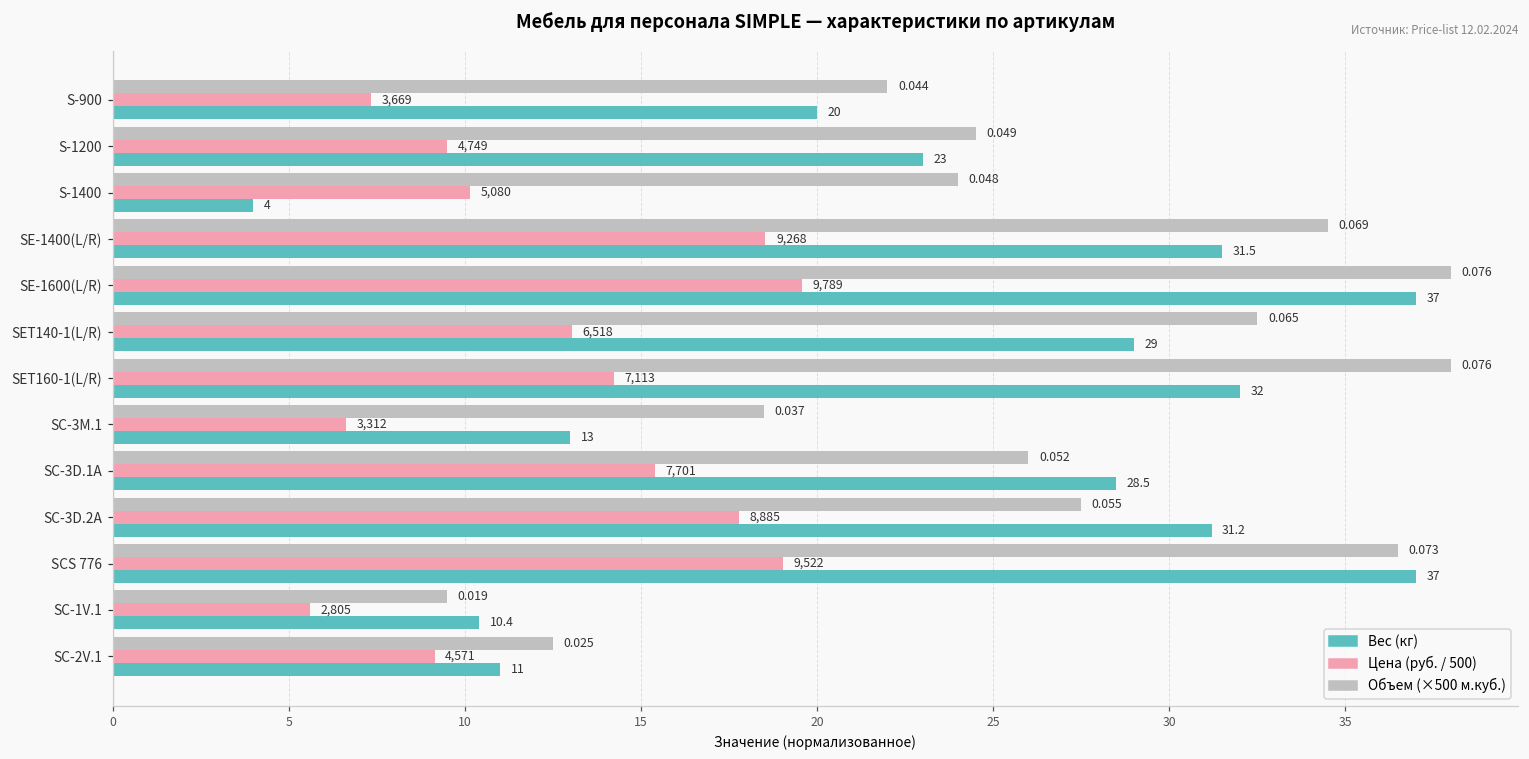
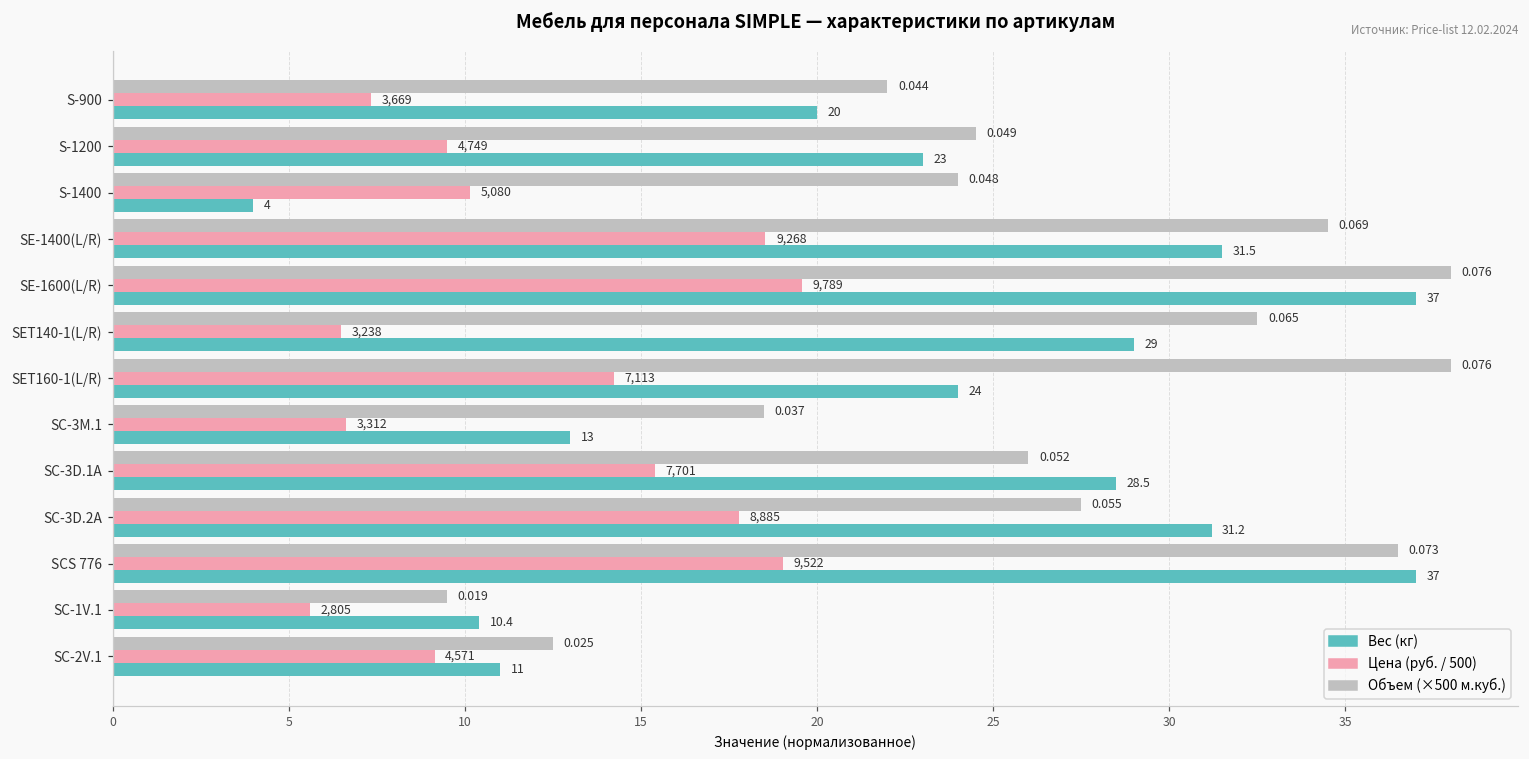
Цена (руб. / 500), SET140-1(L/R): 6,518 -> 3,238
Вес (кг), SET160-1(L/R): 32 -> 24
